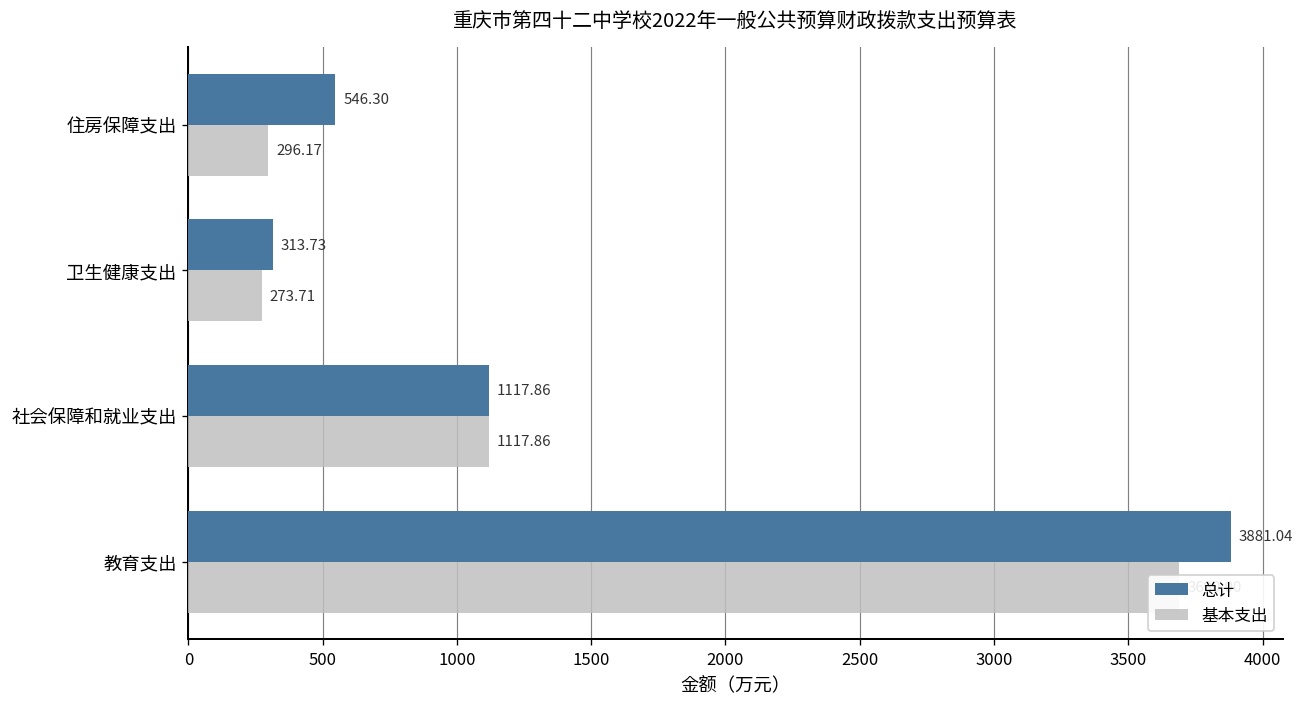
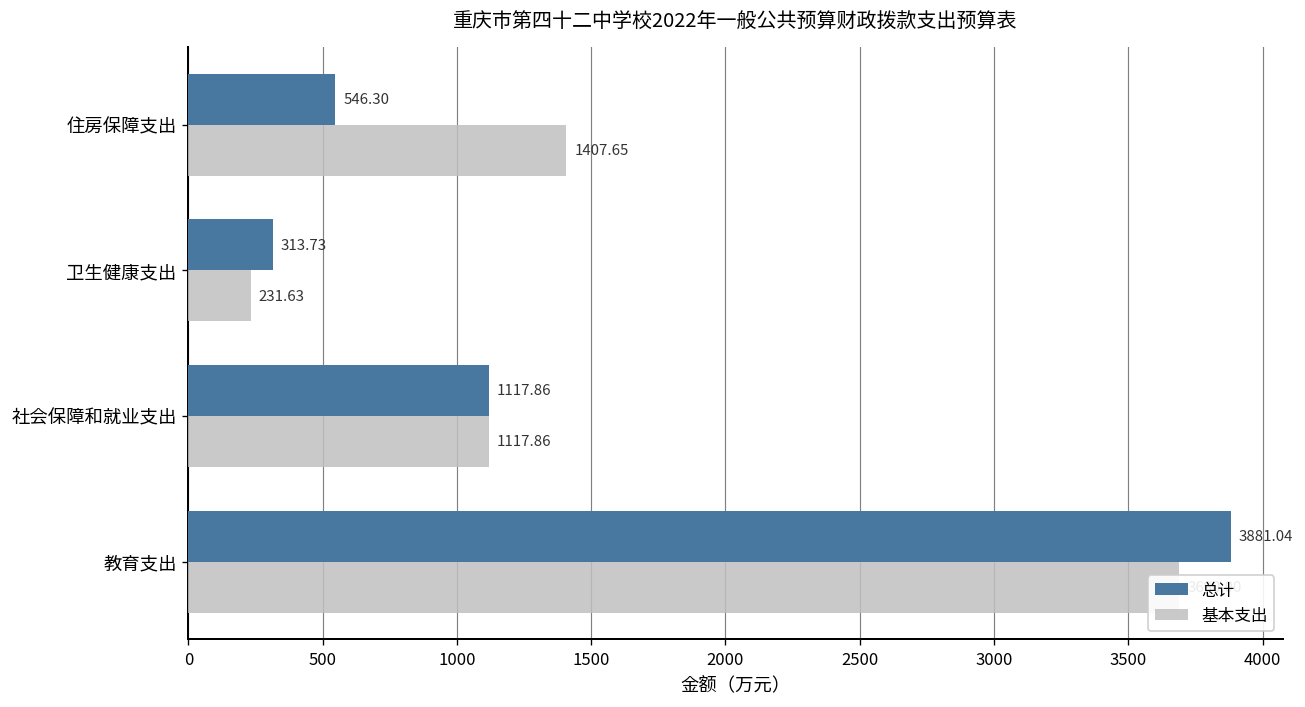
基本支出, 住房保障支出: 296.17 -> 1407.65
基本支出, 卫生健康支出: 273.71 -> 231.63
